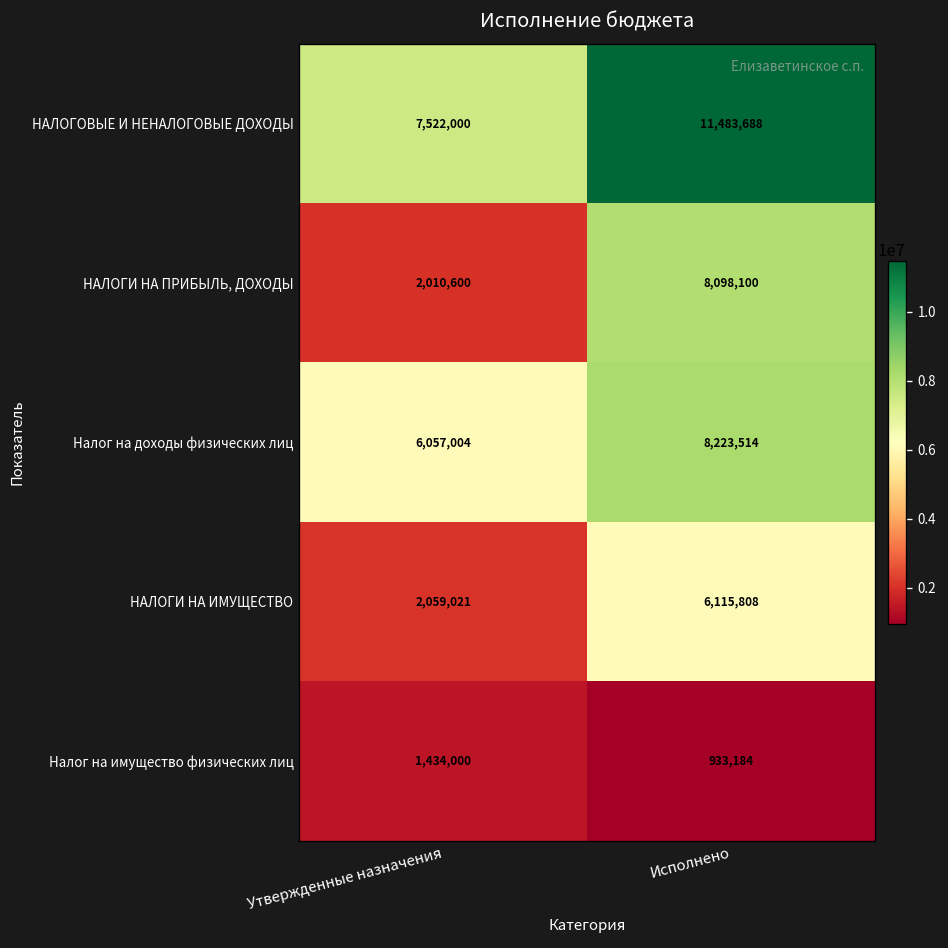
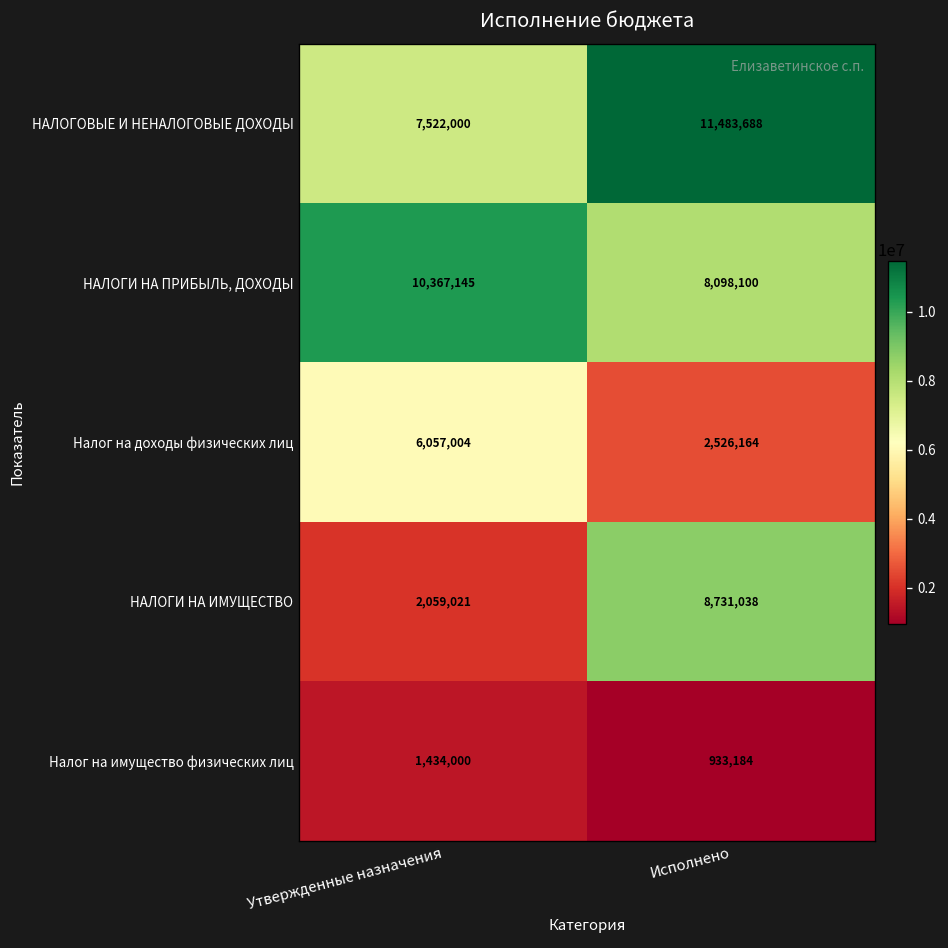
НАЛОГИ НА ПРИБЫЛЬ, ДОХОДЫ, Утвержденные назначения: 2,010,600 -> 10,367,145
Налог на доходы физических лиц, Исполнено: 8,223,514 -> 2,526,164
НАЛОГИ НА ИМУЩЕСТВО, Исполнено: 6,115,808 -> 8,731,038
